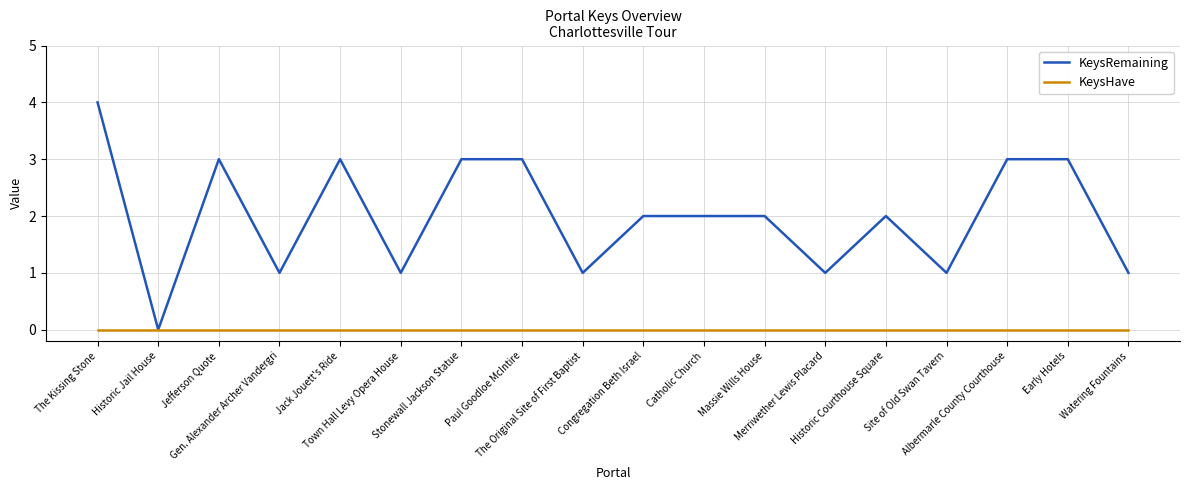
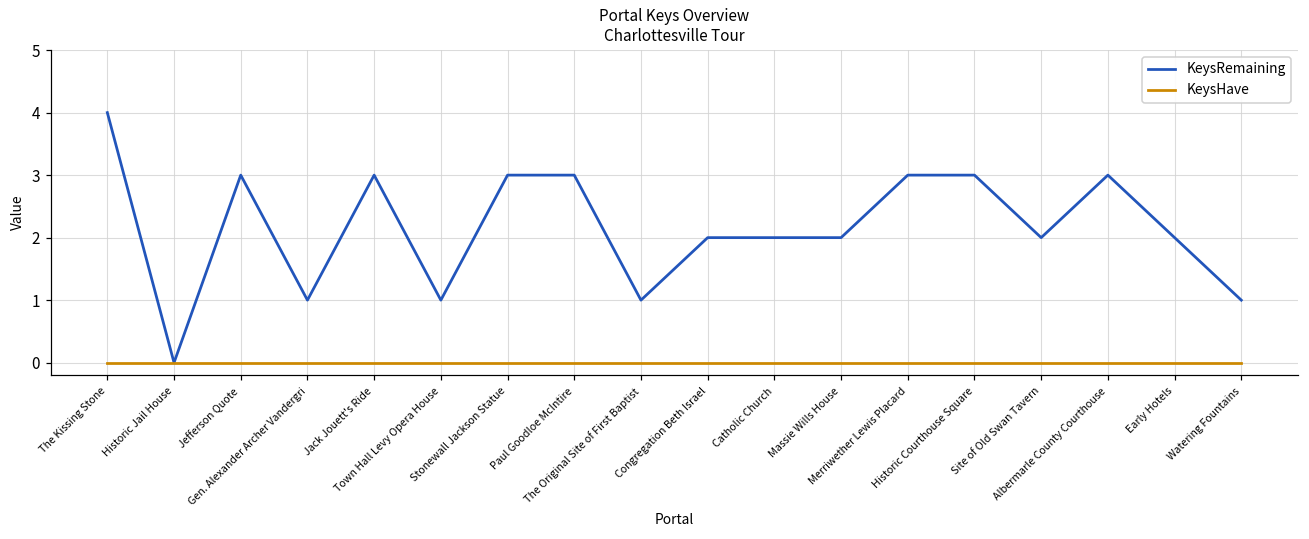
KeysRemaining, Merriwether Lewis Placard: 1 -> 3
KeysRemaining, Historic Courthouse Square: 2 -> 3
KeysRemaining, Site of Old Swan Tavern: 1 -> 2
KeysRemaining, Early Hotels: 3 -> 2
